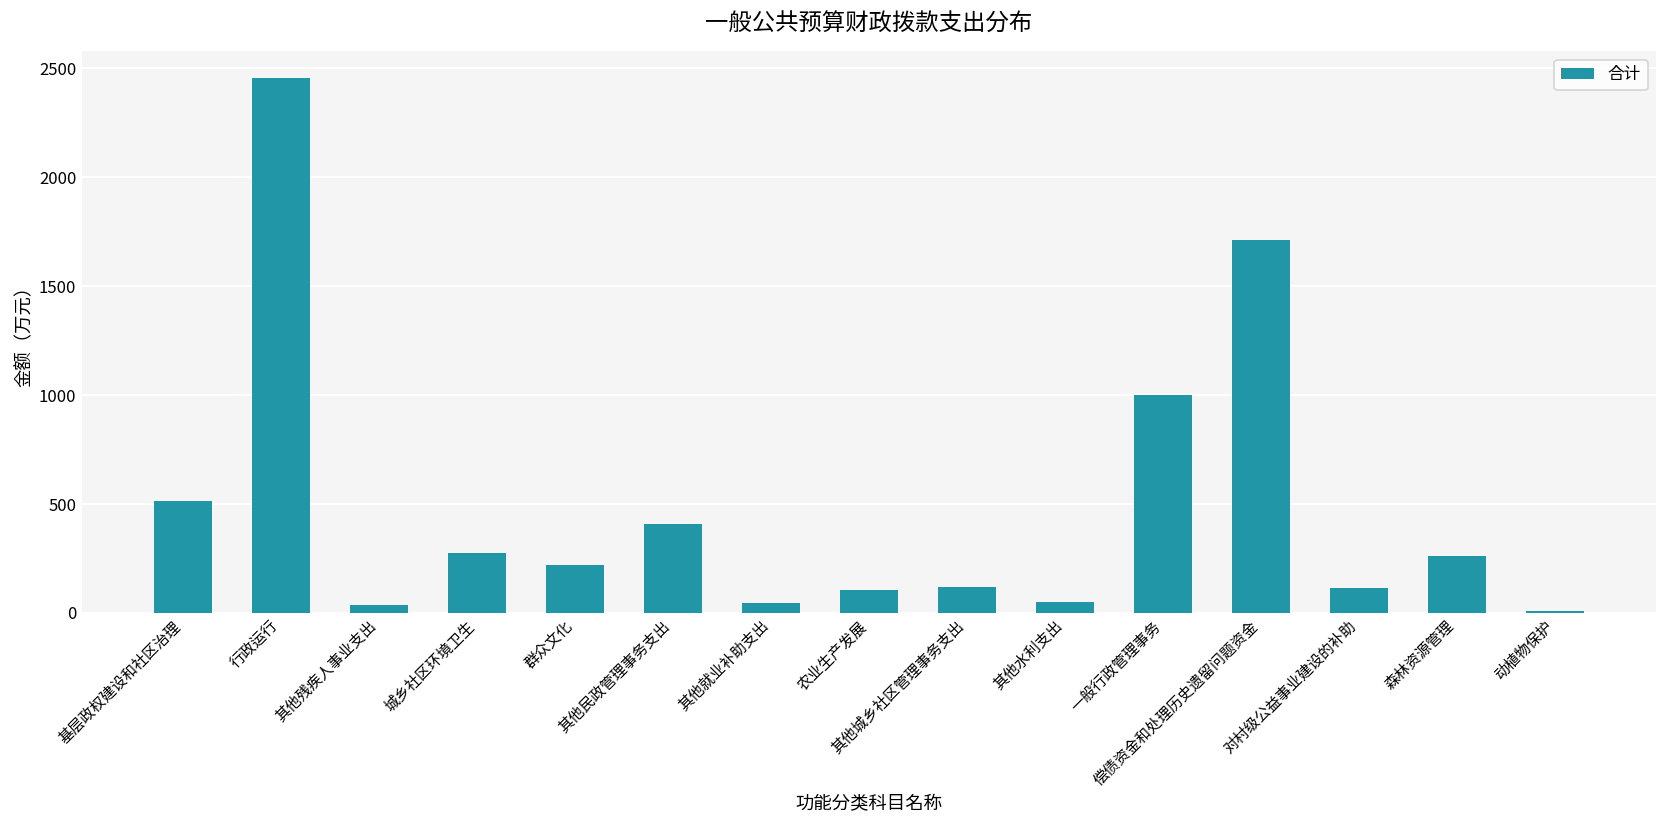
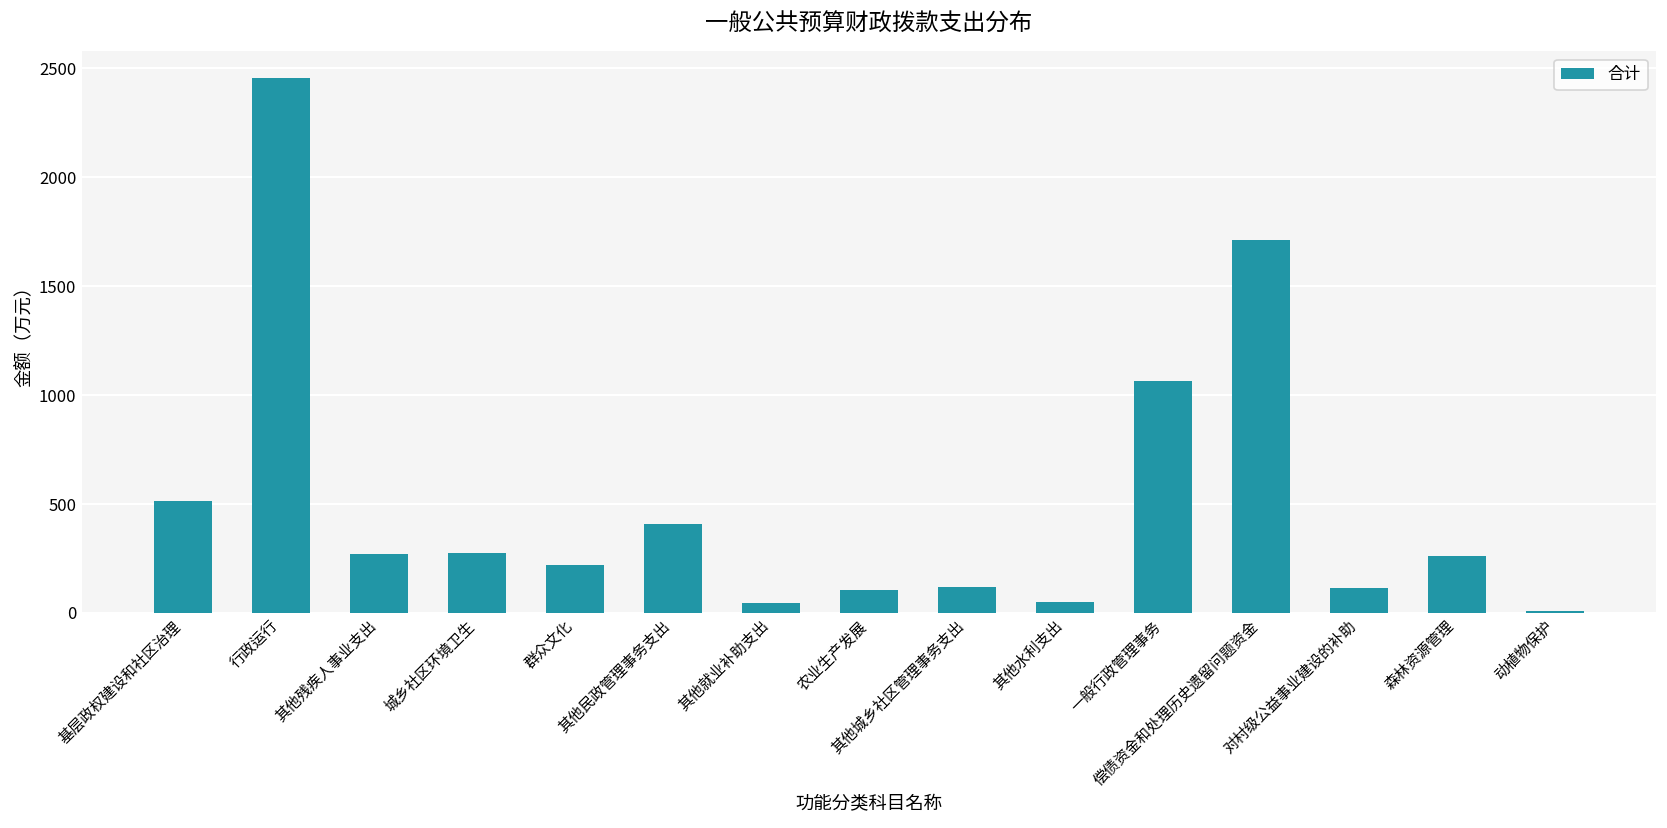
其他残疾人事业支出: 40 -> 270
一般行政管理事务: 1000 -> 1060
